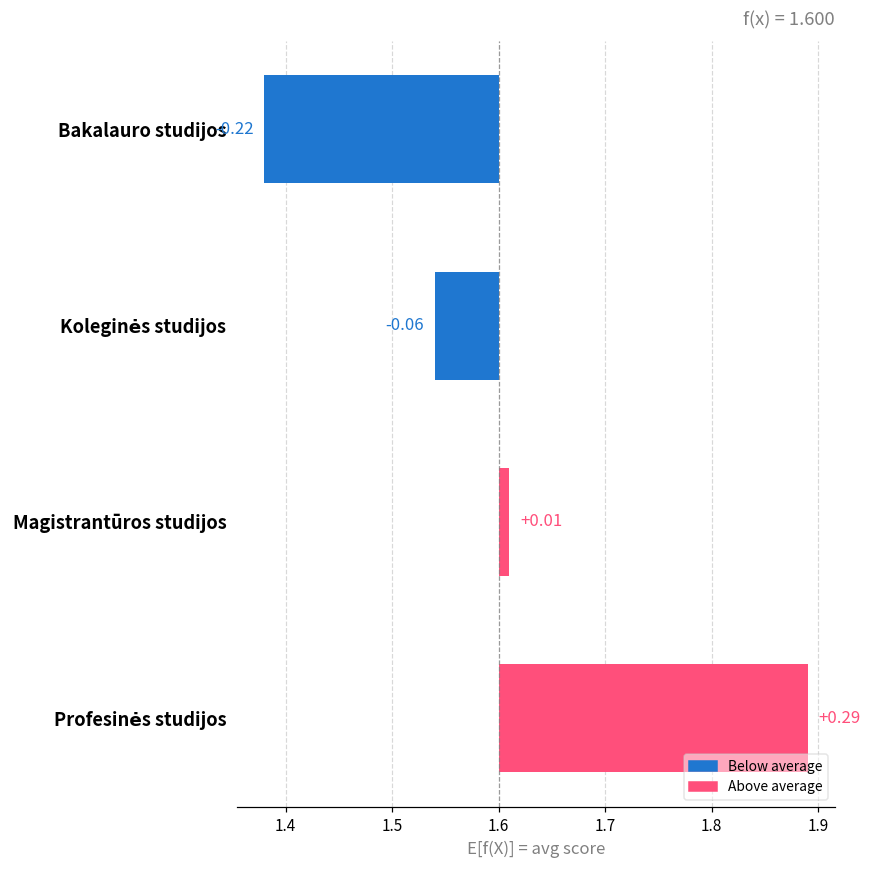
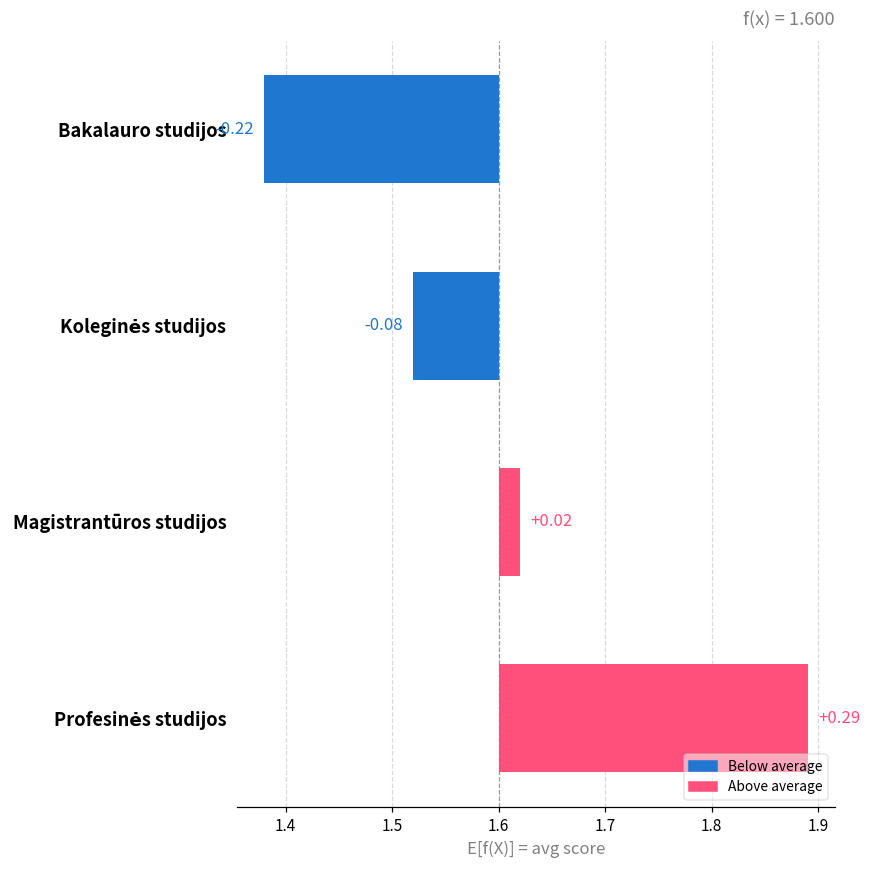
Koleginės studijos: -0.06 -> -0.08
Magistrantūros studijos: +0.01 -> +0.02
